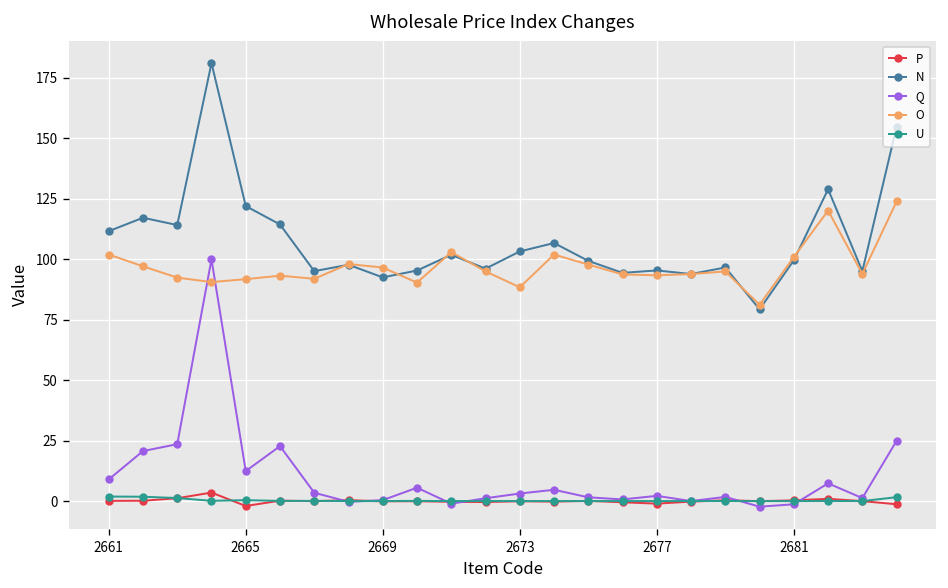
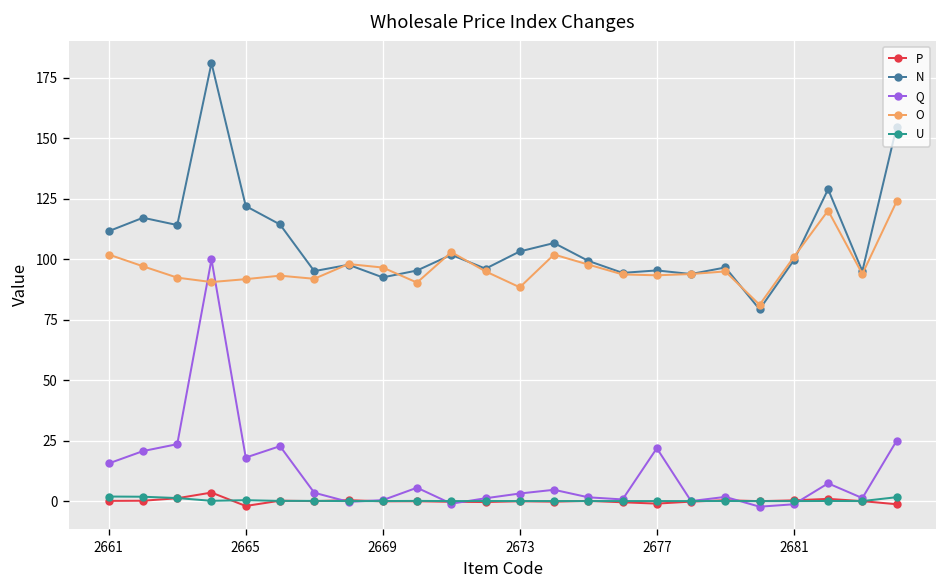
Q, 2661: 9 -> 16
Q, 2665: 12 -> 18
Q, 2677: 2 -> 22
